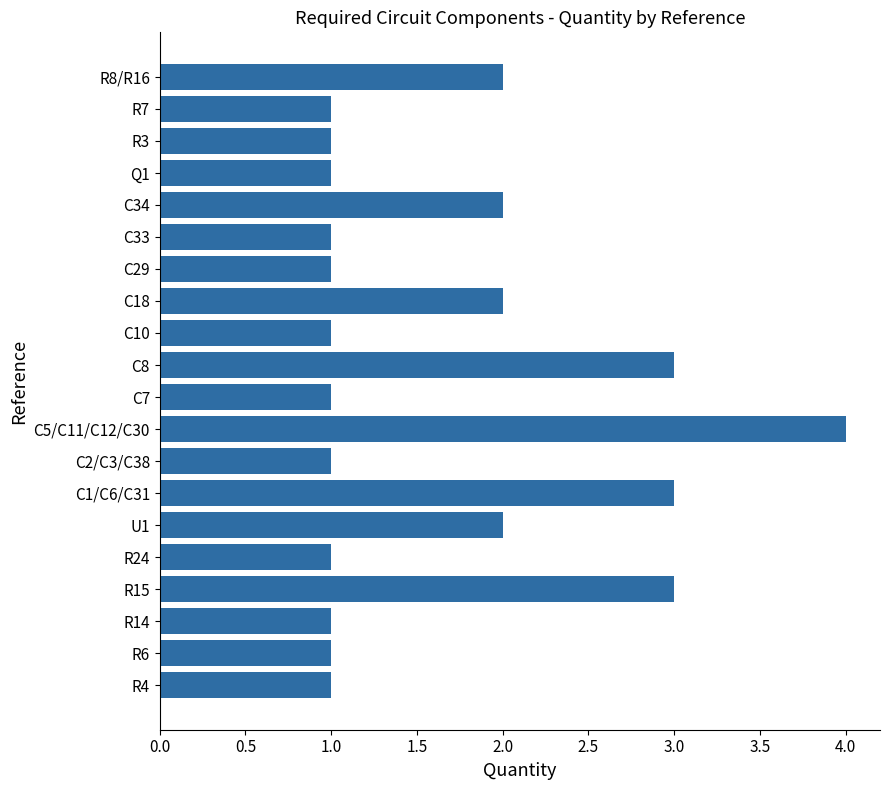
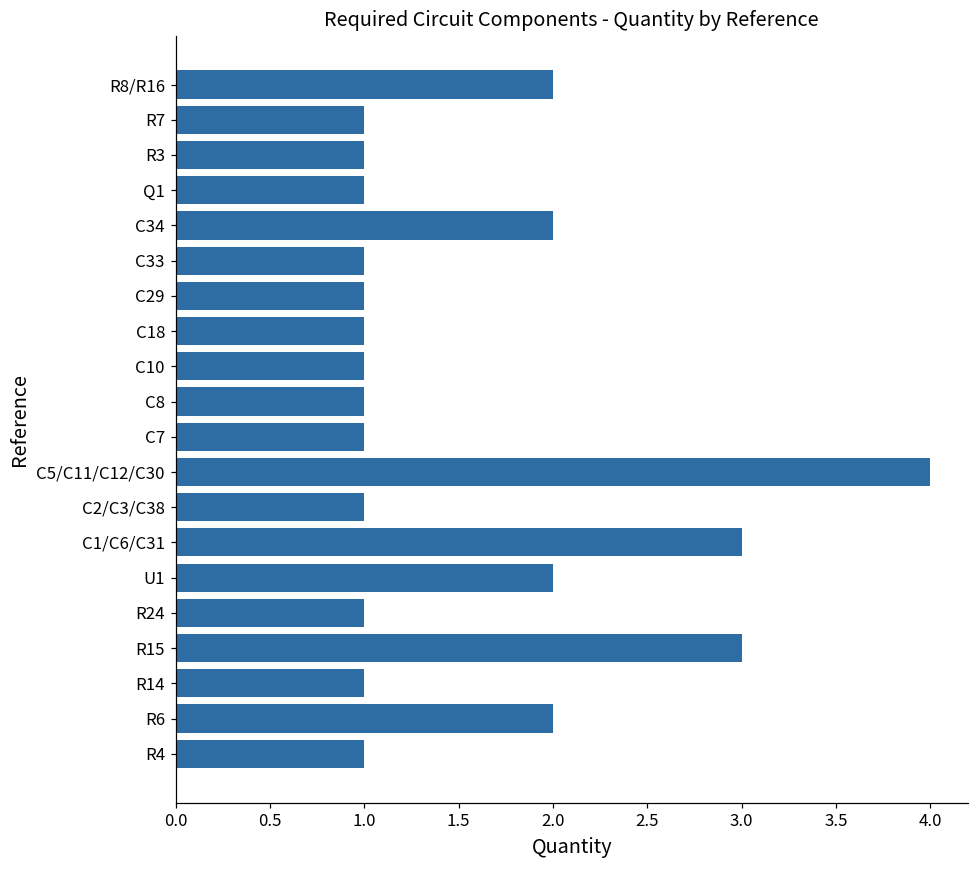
C18: 2 -> 1
C8: 3 -> 1
R6: 1 -> 2
